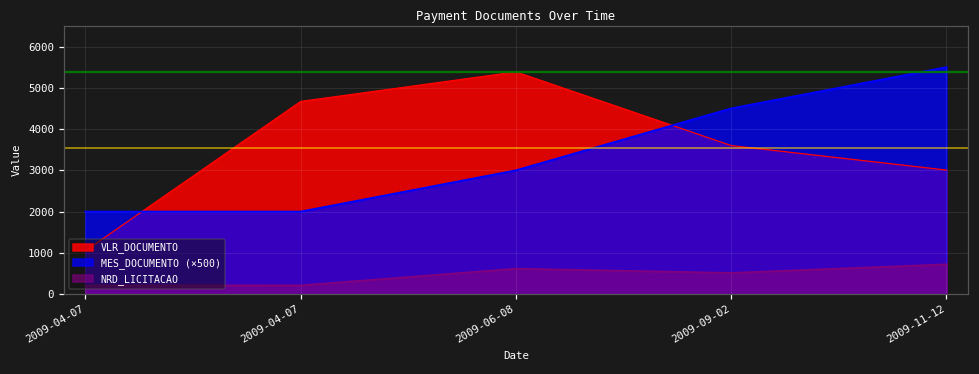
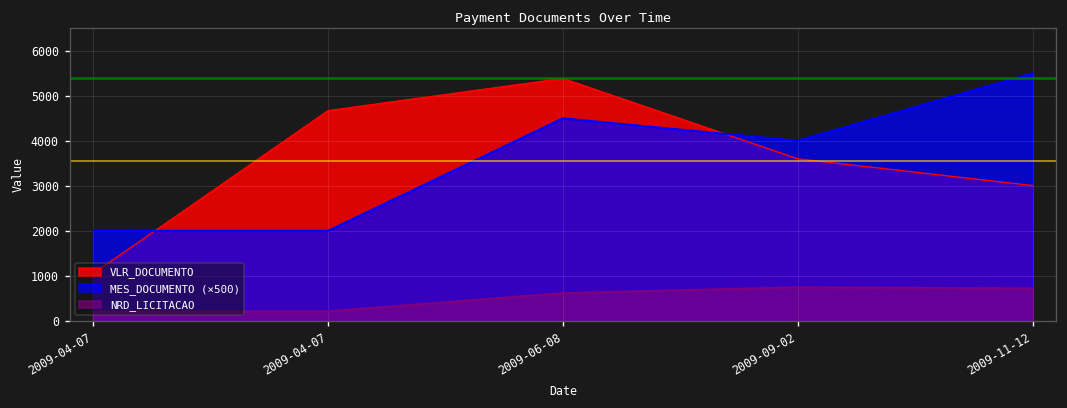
MES_DOCUMENTO (×500), 2009-06-08: 3000 -> 4500
MES_DOCUMENTO (×500), 2009-09-02: 4500 -> 4000
NRD_LICITACAO, 2009-09-02: 500 -> 700
